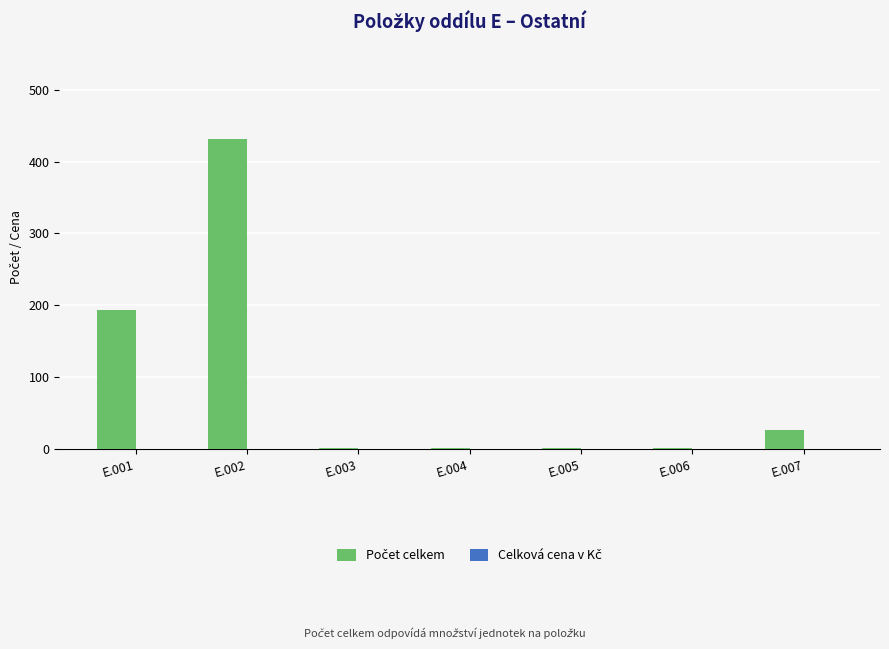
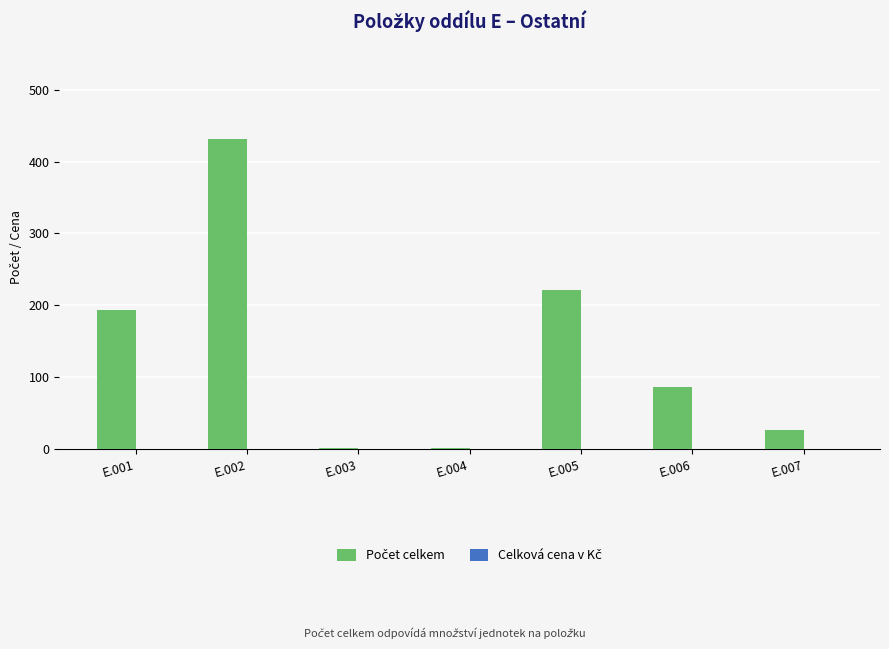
Počet celkem, E.005: 0 -> 220
Počet celkem, E.006: 0 -> 90
